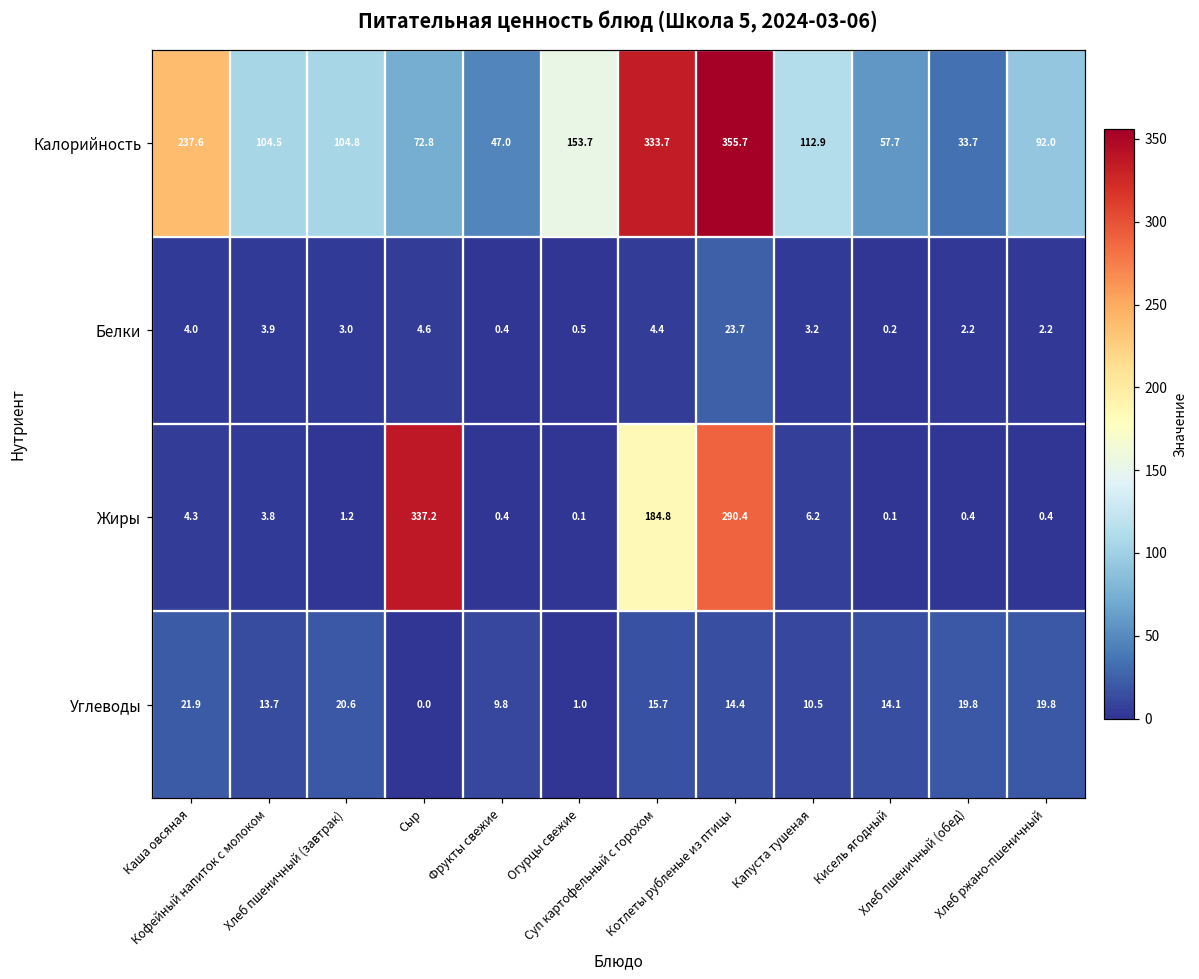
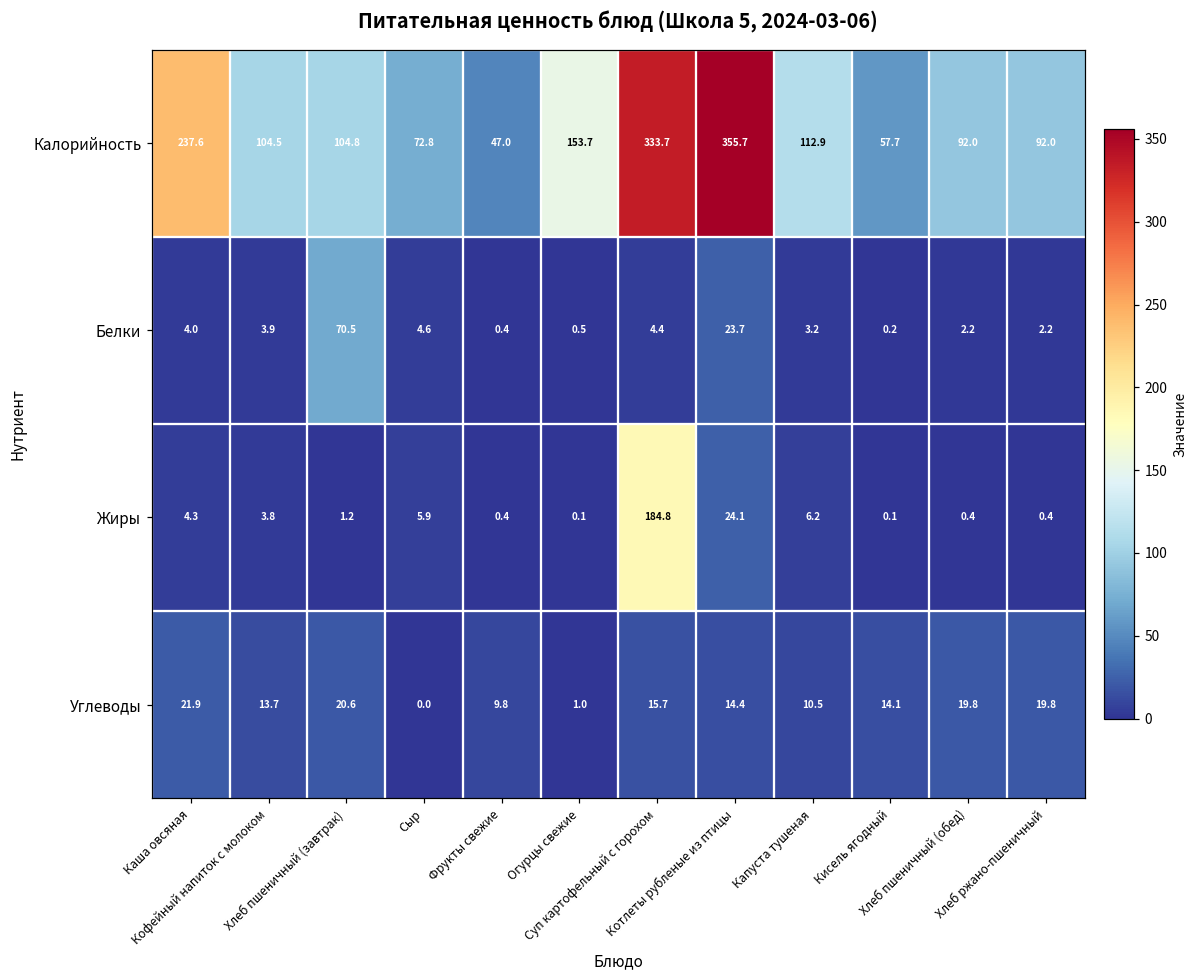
Калорийность, Хлеб пшеничный (обед): 33.7 -> 92.0
Белки, Хлеб пшеничный (завтрак): 3.0 -> 70.5
Жиры, Сыр: 337.2 -> 5.9
Жиры, Котлеты рубленые из птицы: 290.4 -> 24.1
